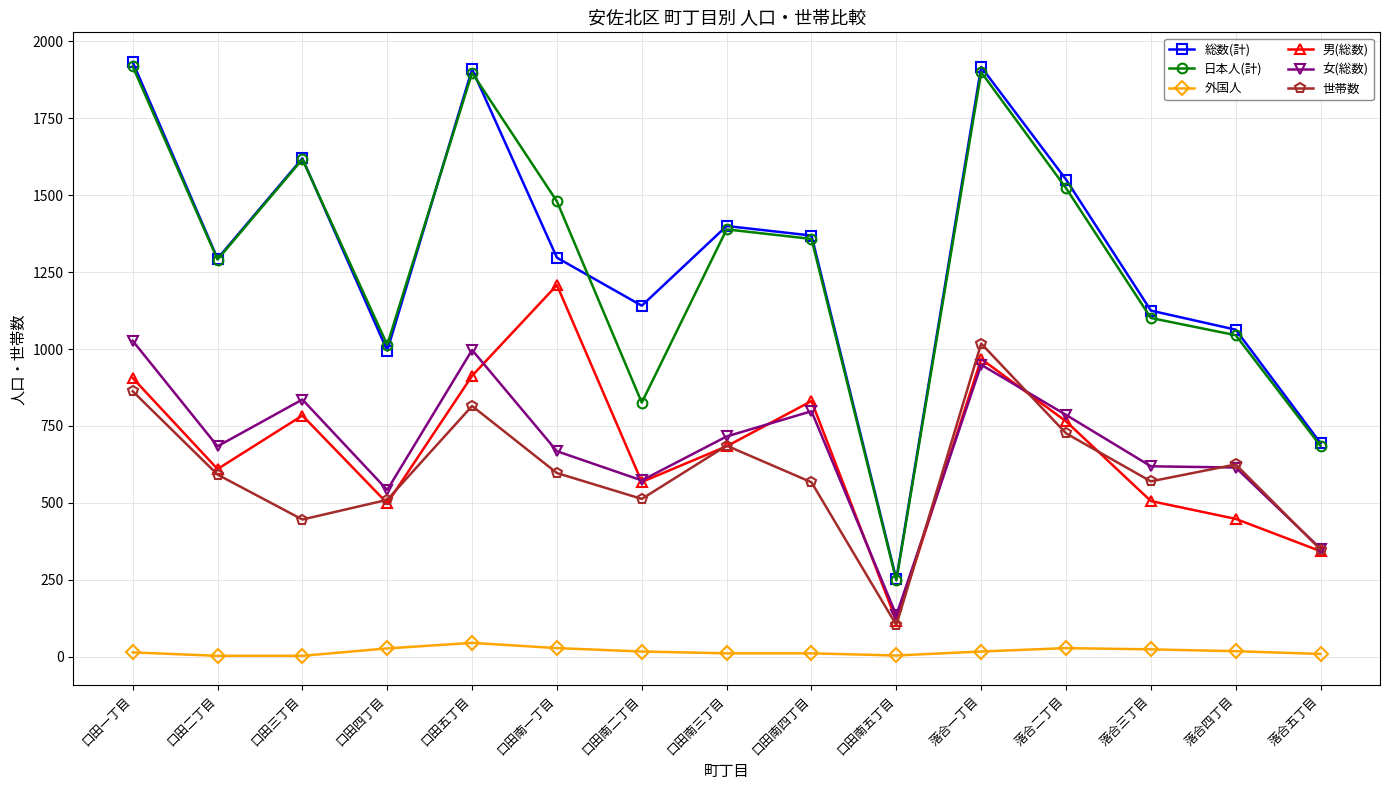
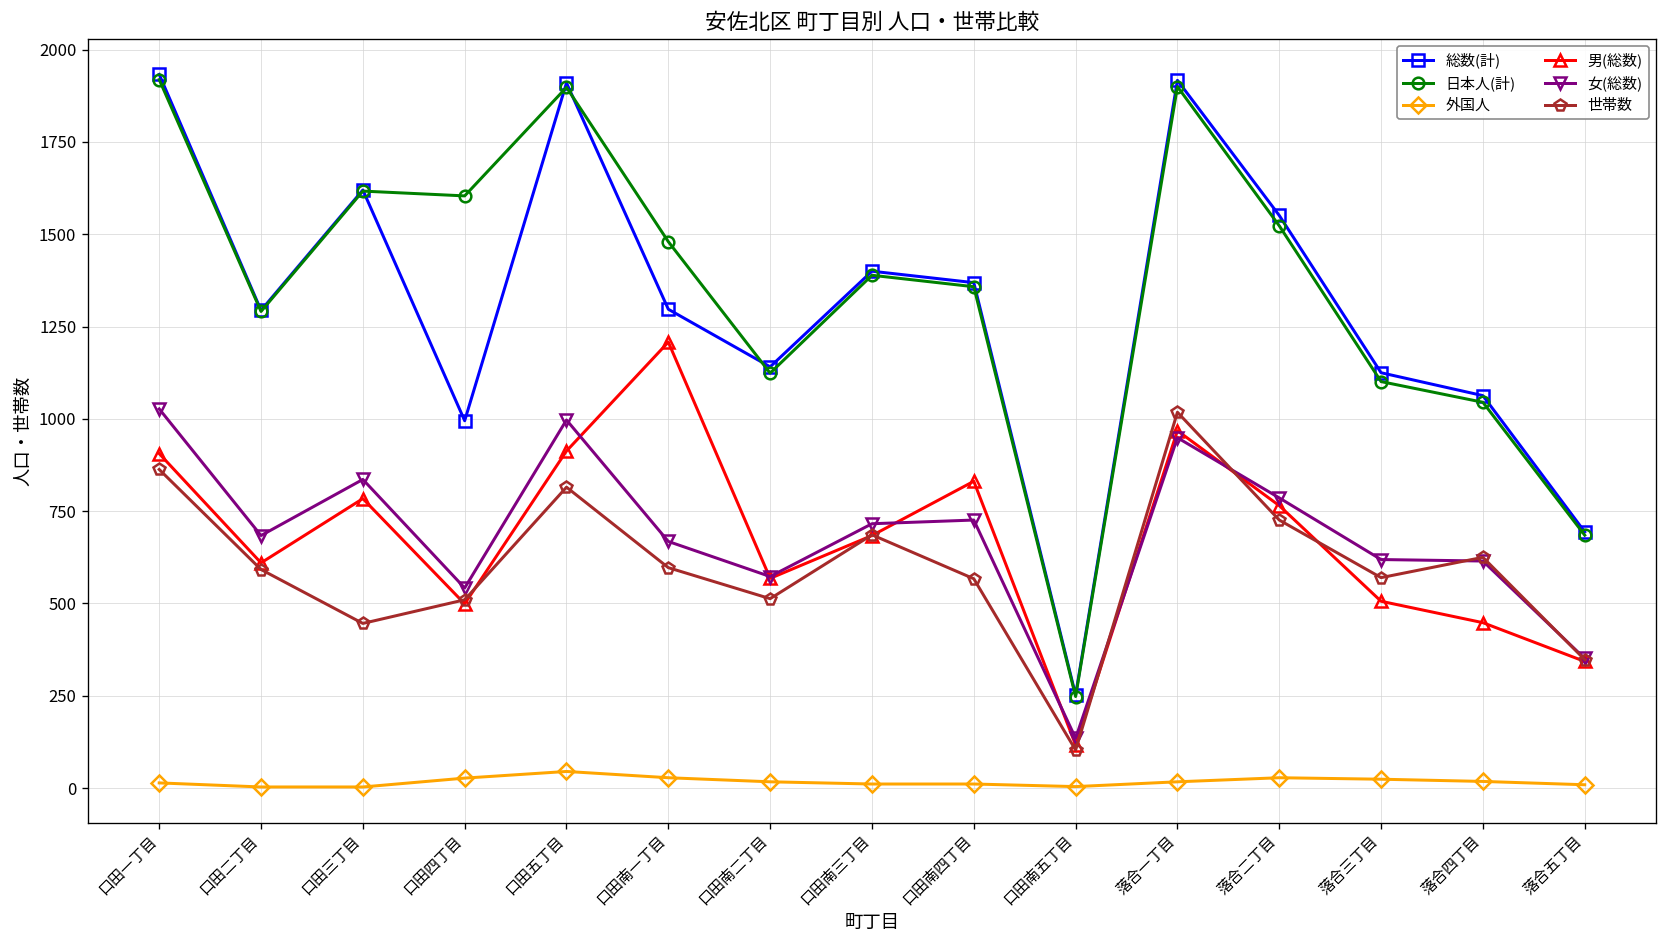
日本人(計), 口田四丁目: 1010 -> 1600
日本人(計), 口田南二丁目: 830 -> 1120
女(総数), 口田南四丁目: 800 -> 730
